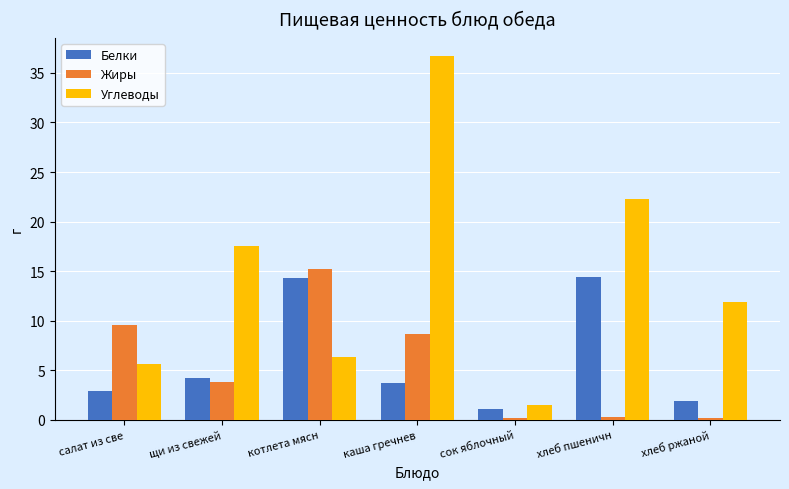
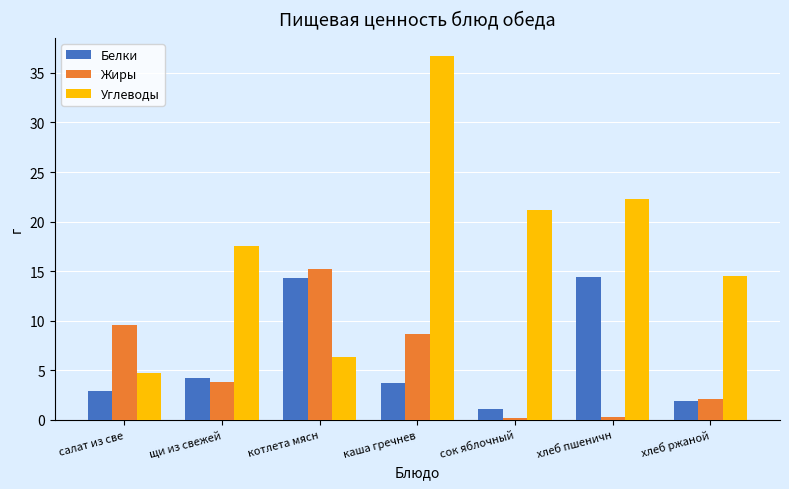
Углеводы, салат из све: 6 -> 5
Углеводы, сок яблочный: 2 -> 21
Жиры, хлеб ржаной: 0 -> 2
Углеводы, хлеб ржаной: 12 -> 15
